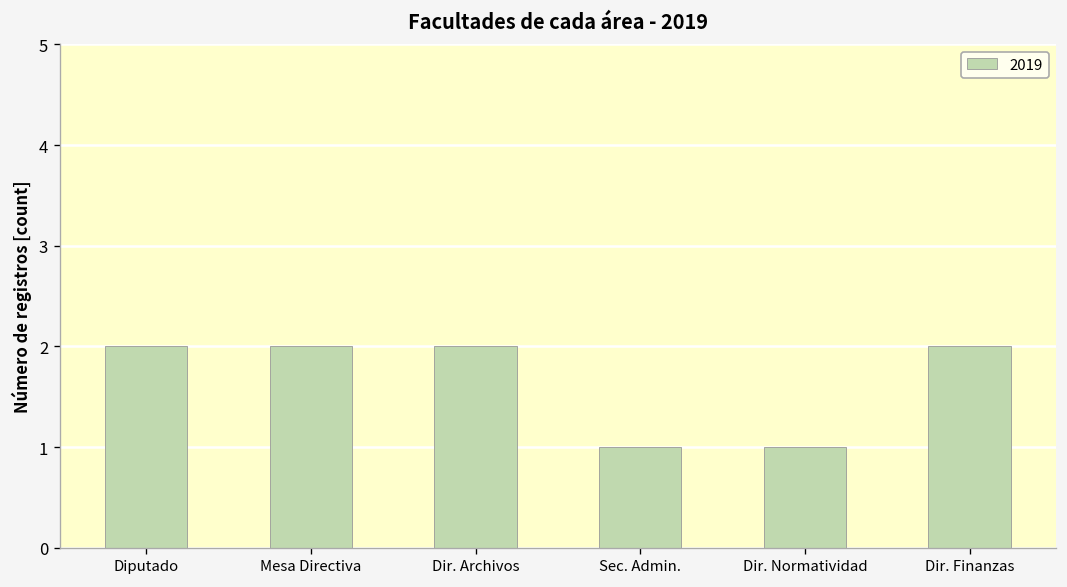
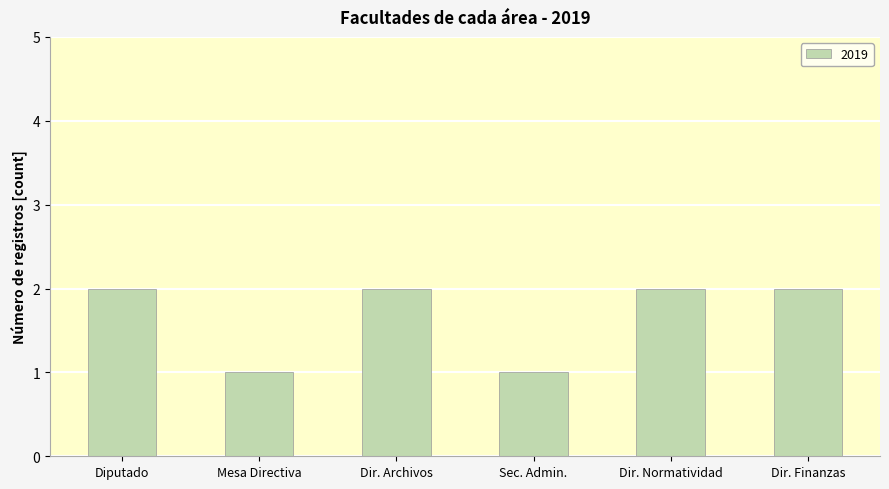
Mesa Directiva: 2 -> 1
Dir. Normatividad: 1 -> 2
